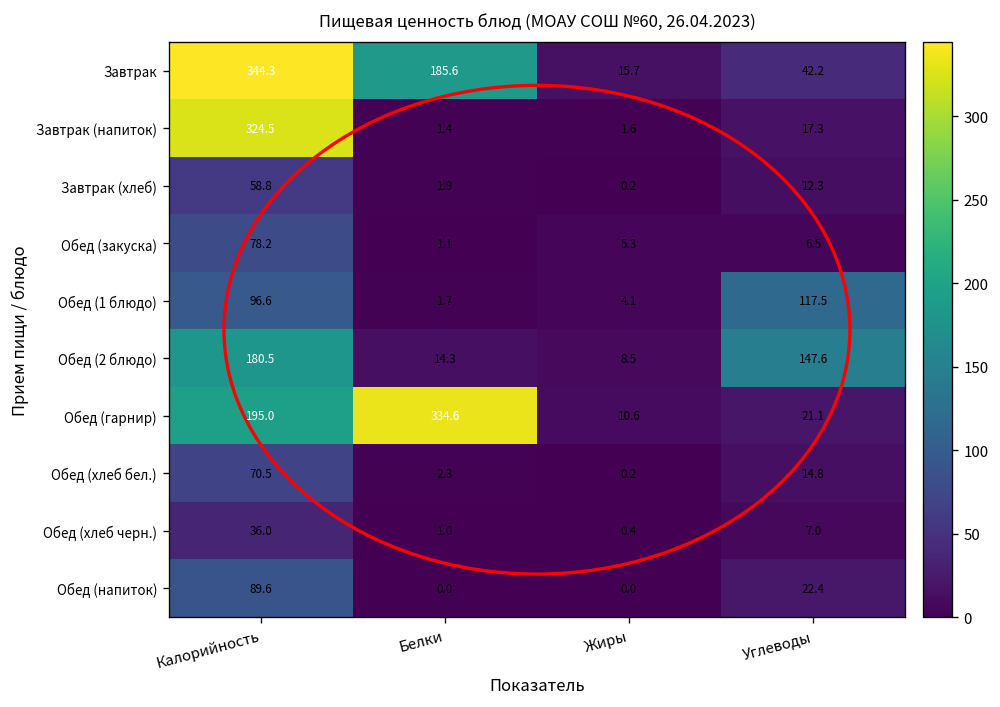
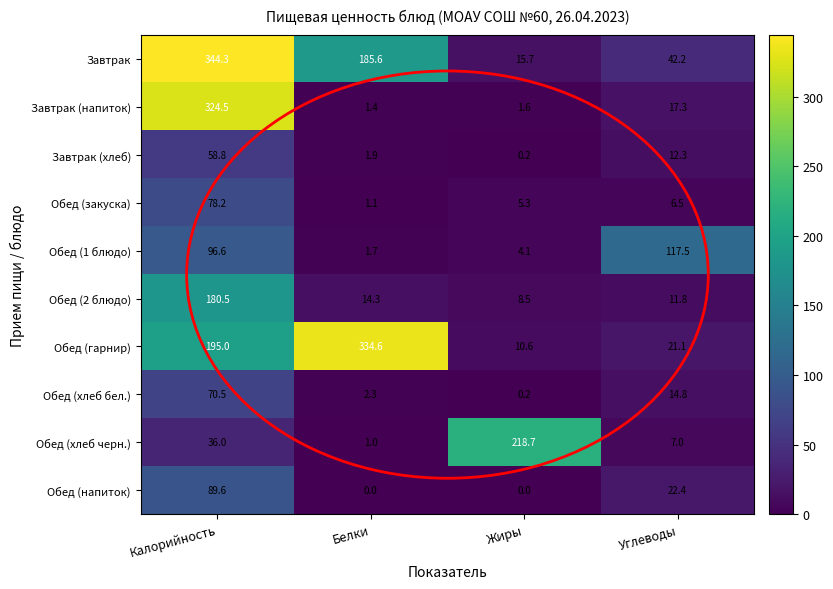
Обед (2 блюдо), Углеводы: 147.6 -> 11.8
Обед (хлеб черн.), Жиры: 0.4 -> 218.7
